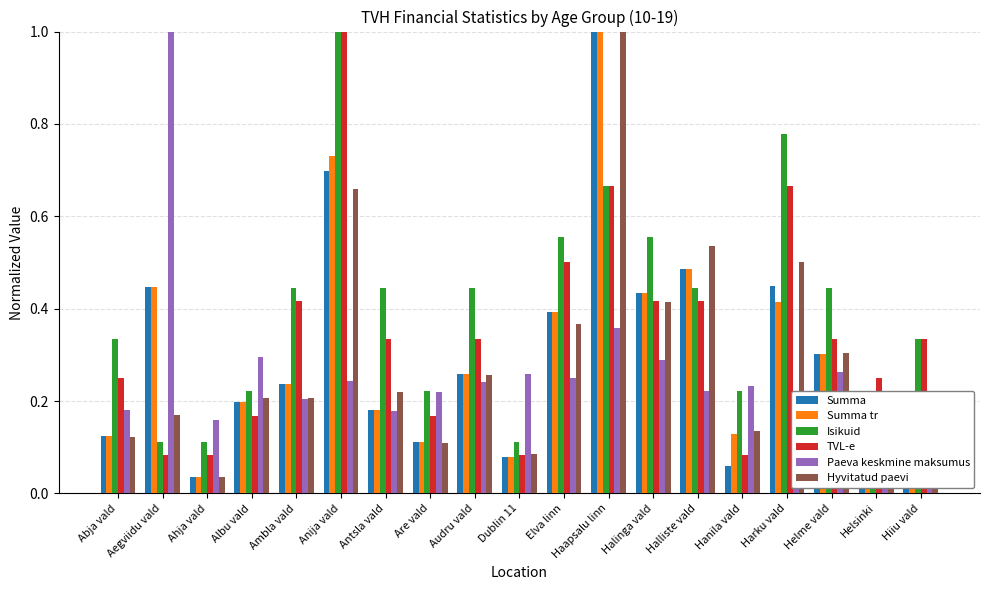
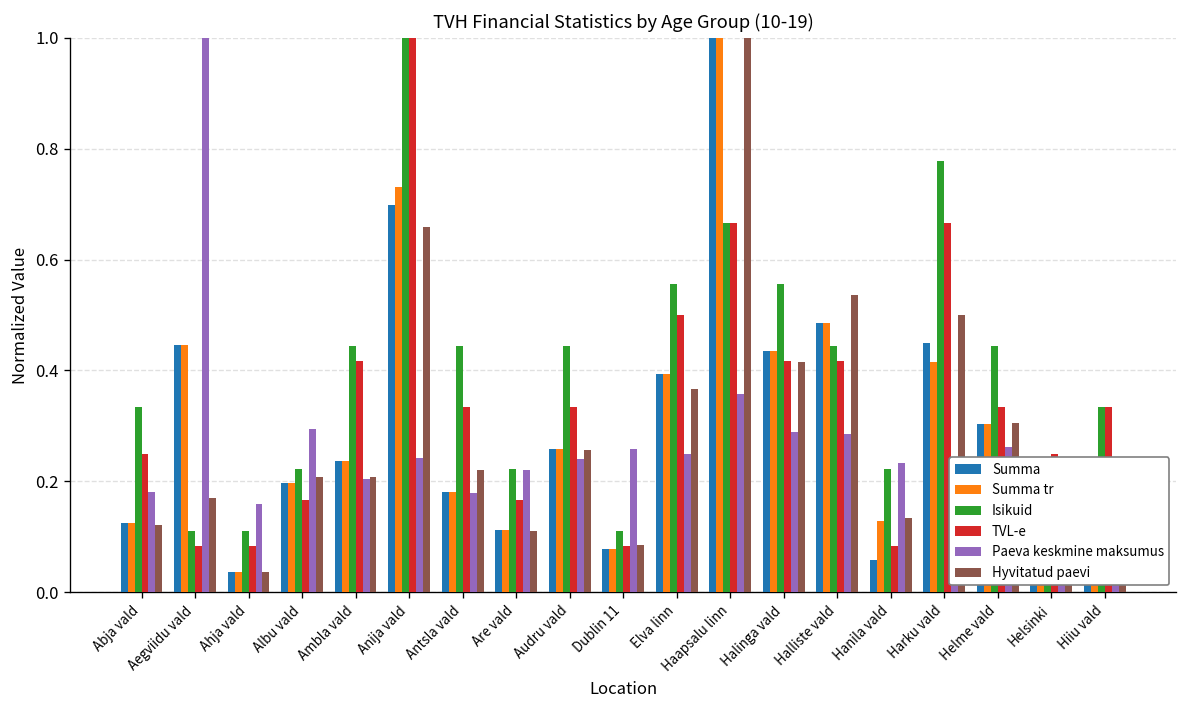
Paeva keskmine maksumus, Halliste vald: 0.22 -> 0.29
